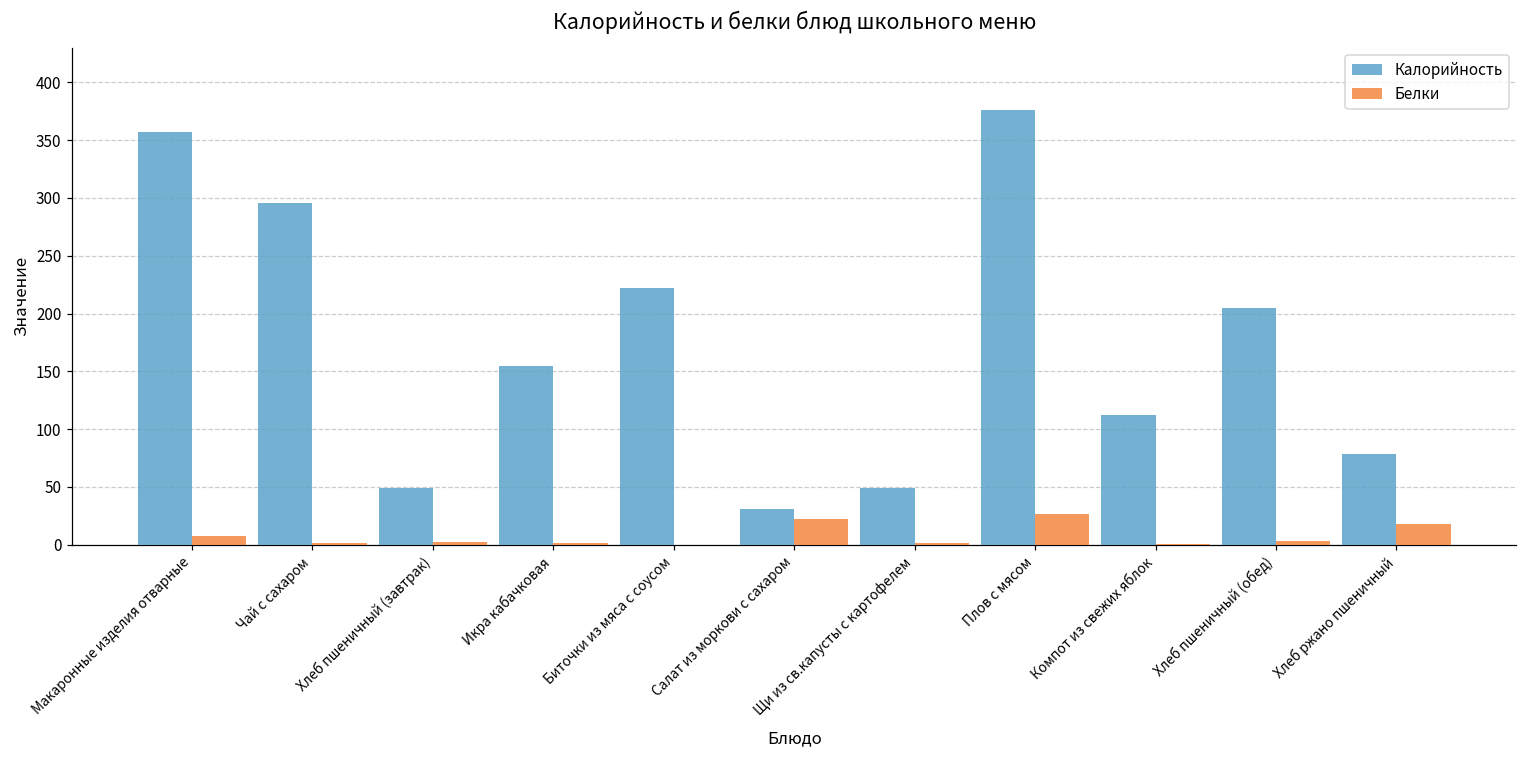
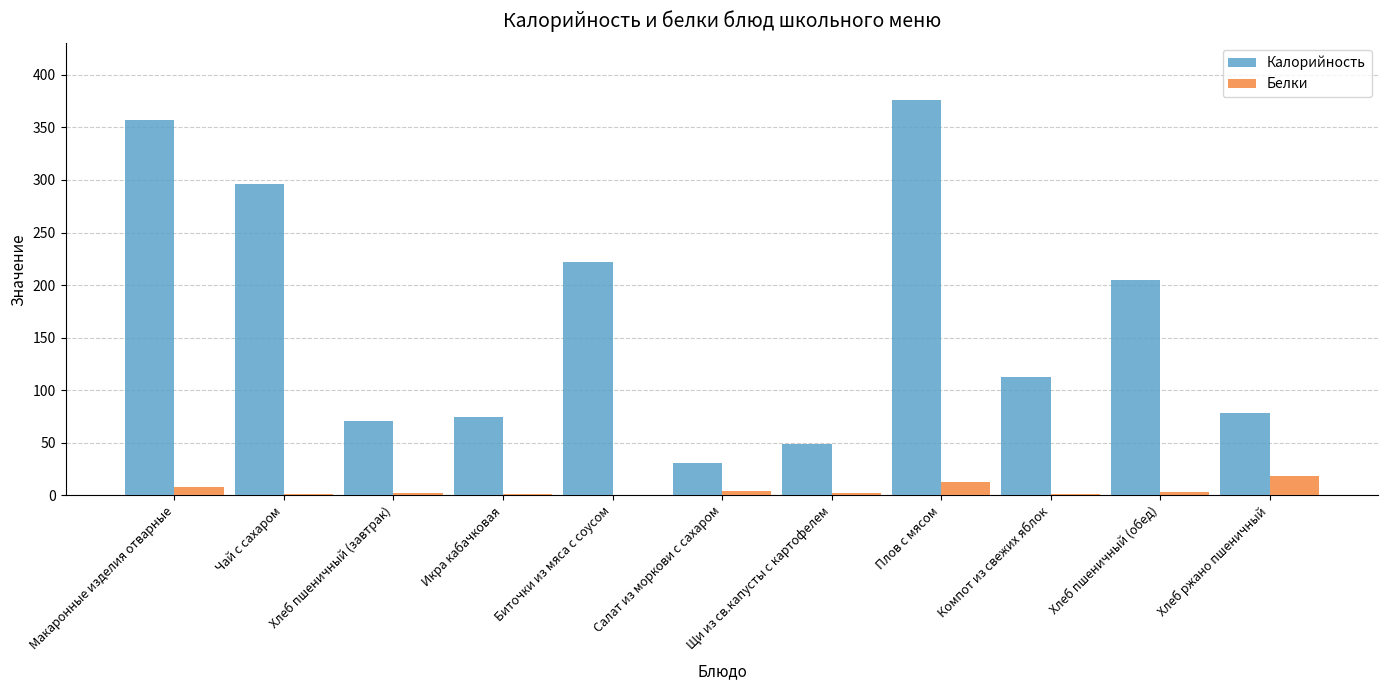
Калорийность, Хлеб пшеничный (завтрак): 49 -> 71
Калорийность, Икра кабачковая: 155 -> 74
Белки, Салат из моркови с сахаром: 22 -> 4
Белки, Плов с мясом: 26 -> 12
